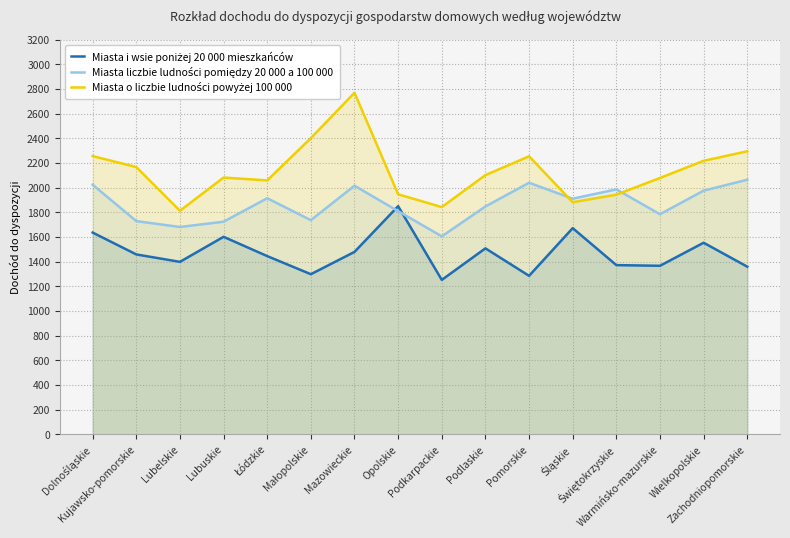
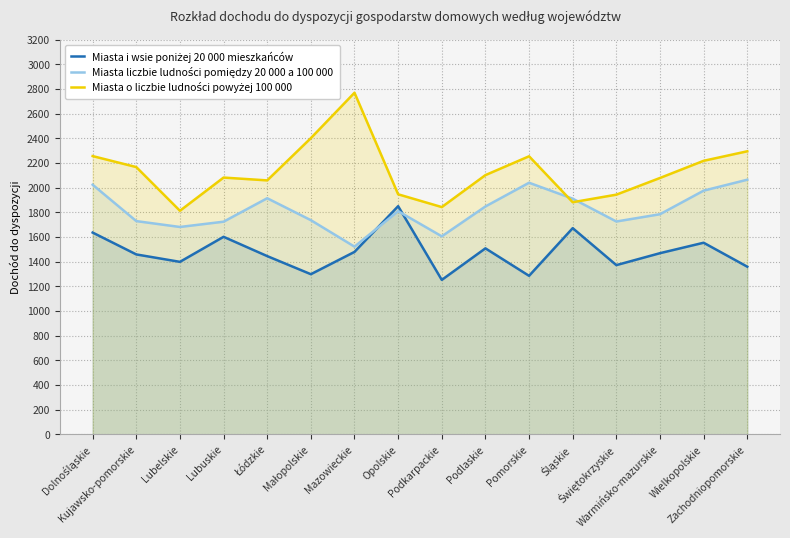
Miasta liczbie ludności pomiędzy 20 000 a 100 000, Mazowieckie: 2010 -> 1520
Miasta liczbie ludności pomiędzy 20 000 a 100 000, Świętokrzyskie: 1990 -> 1720
Miasta i wsie poniżej 20 000 mieszkańców, Warmińsko-mazurskie: 1370 -> 1470
